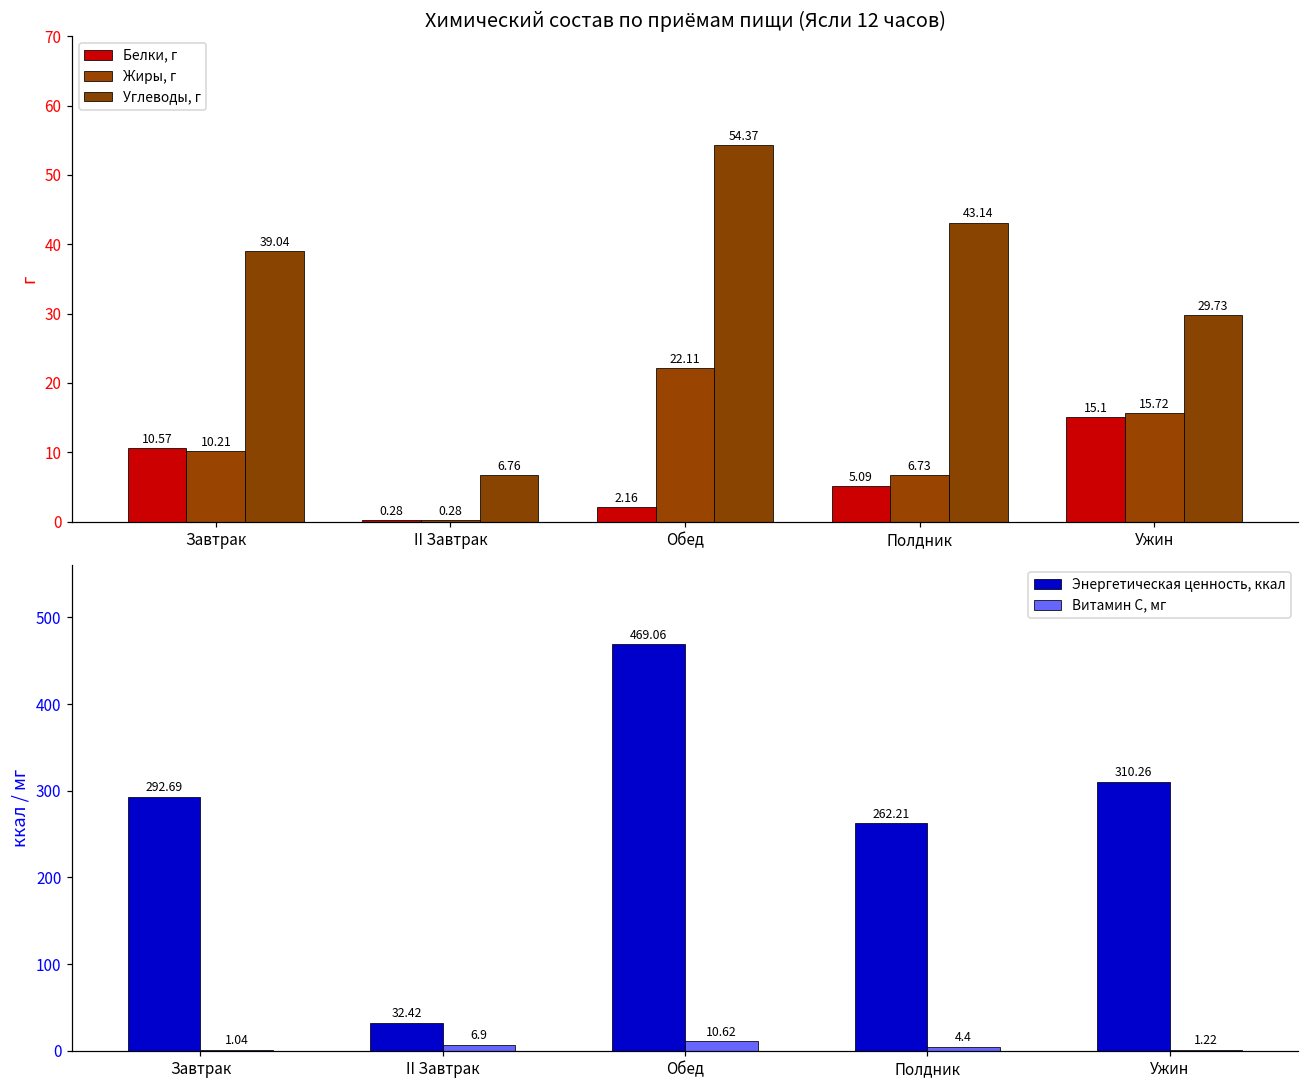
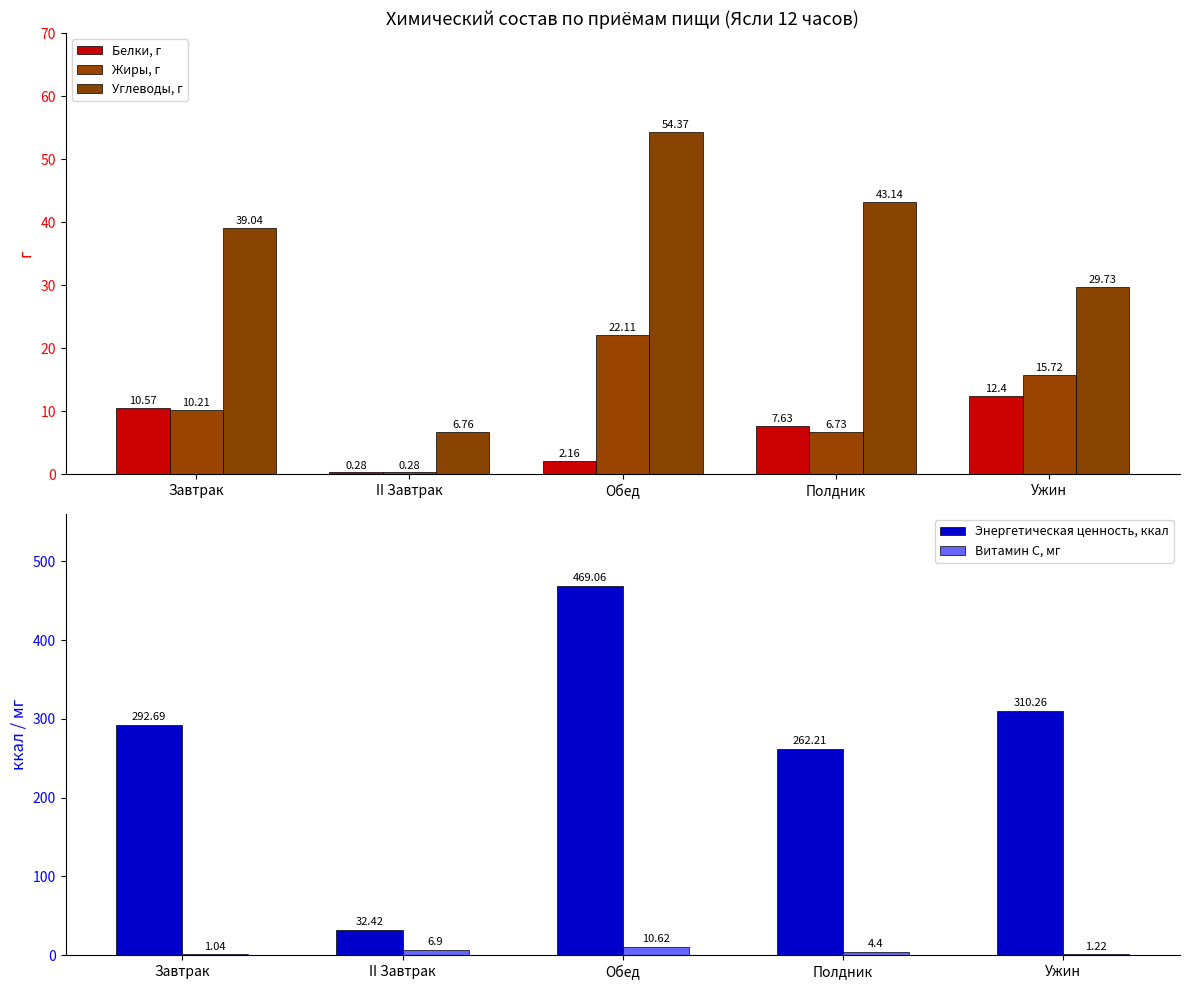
Химический состав по приёмам пищи (Ясли 12 часов), Белки, г, Полдник: 5.09 -> 7.63
Химический состав по приёмам пищи (Ясли 12 часов), Белки, г, Ужин: 15.1 -> 12.4
